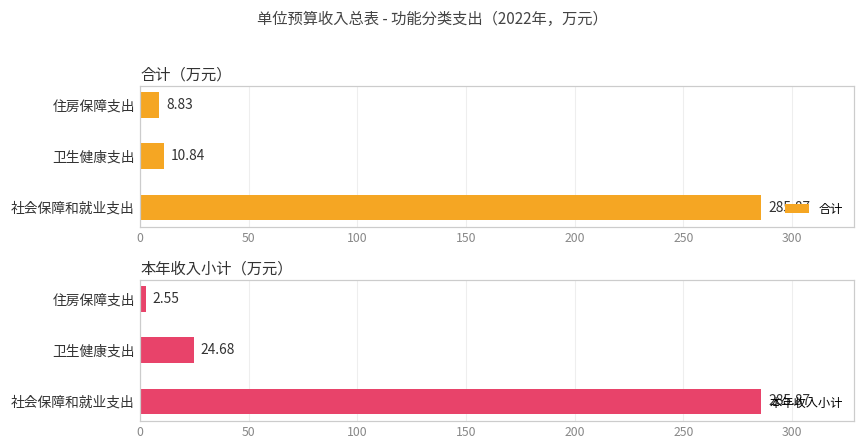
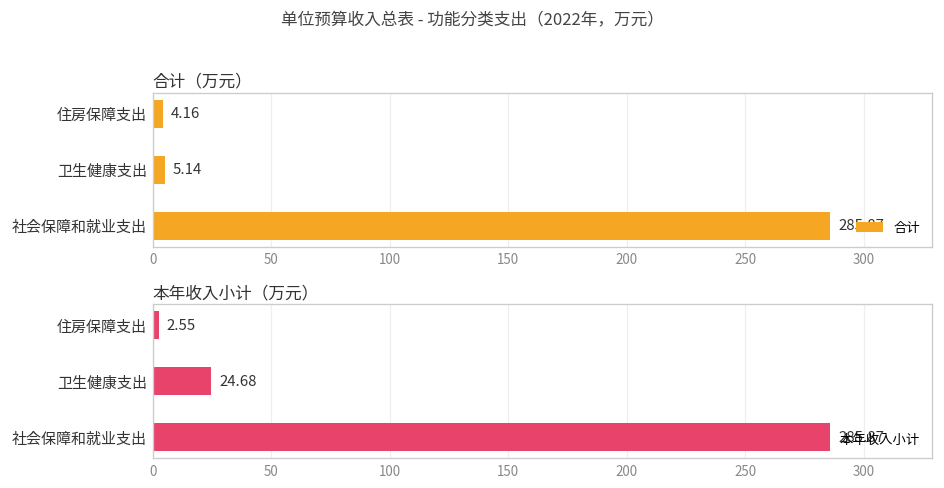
合计（万元）, 住房保障支出: 8.83 -> 4.16
合计（万元）, 卫生健康支出: 10.84 -> 5.14
